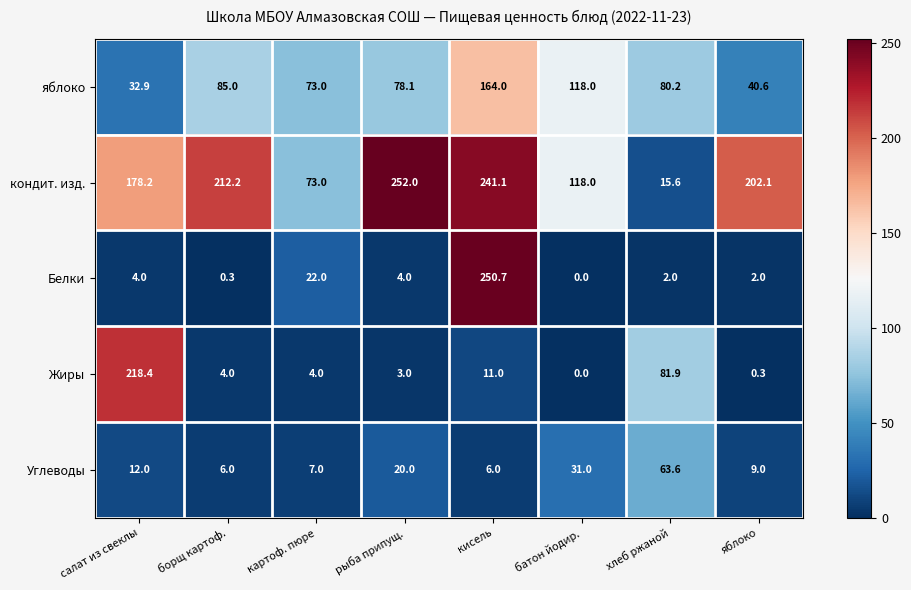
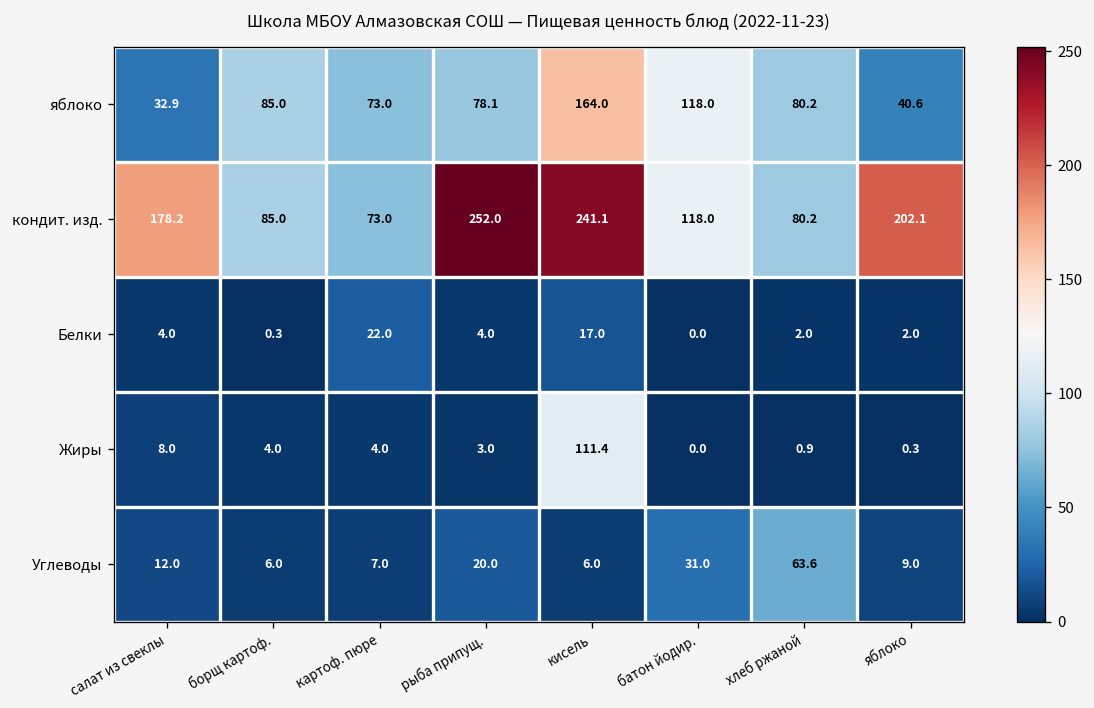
кондит. изд., борщ картоф.: 212.2 -> 85.0
кондит. изд., хлеб ржаной: 15.6 -> 80.2
Белки, кисель: 250.7 -> 17.0
Жиры, салат из свеклы: 218.4 -> 8.0
Жиры, кисель: 11.0 -> 111.4
Жиры, хлеб ржаной: 81.9 -> 0.9
